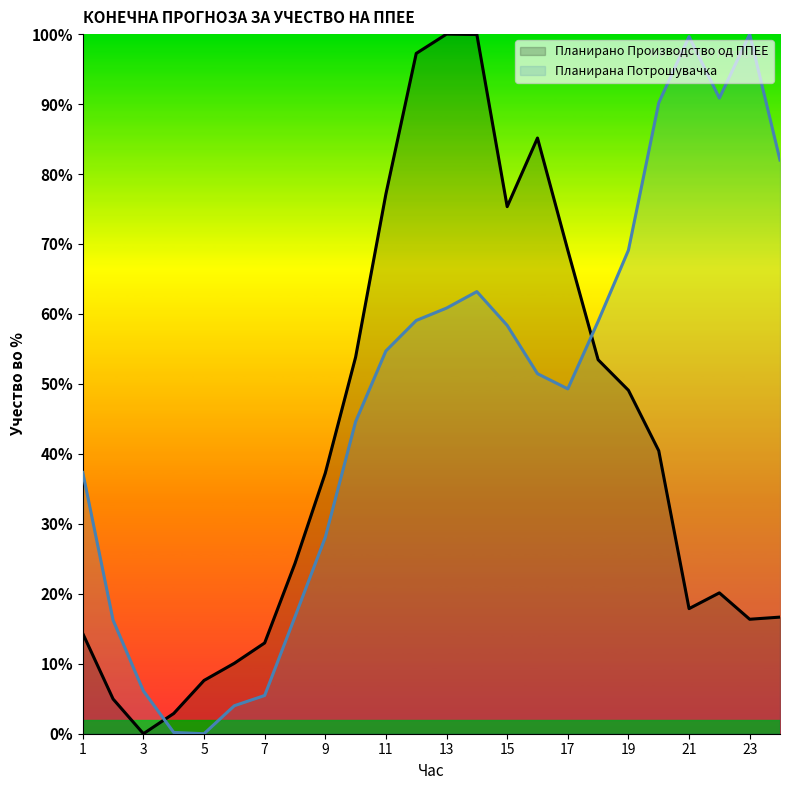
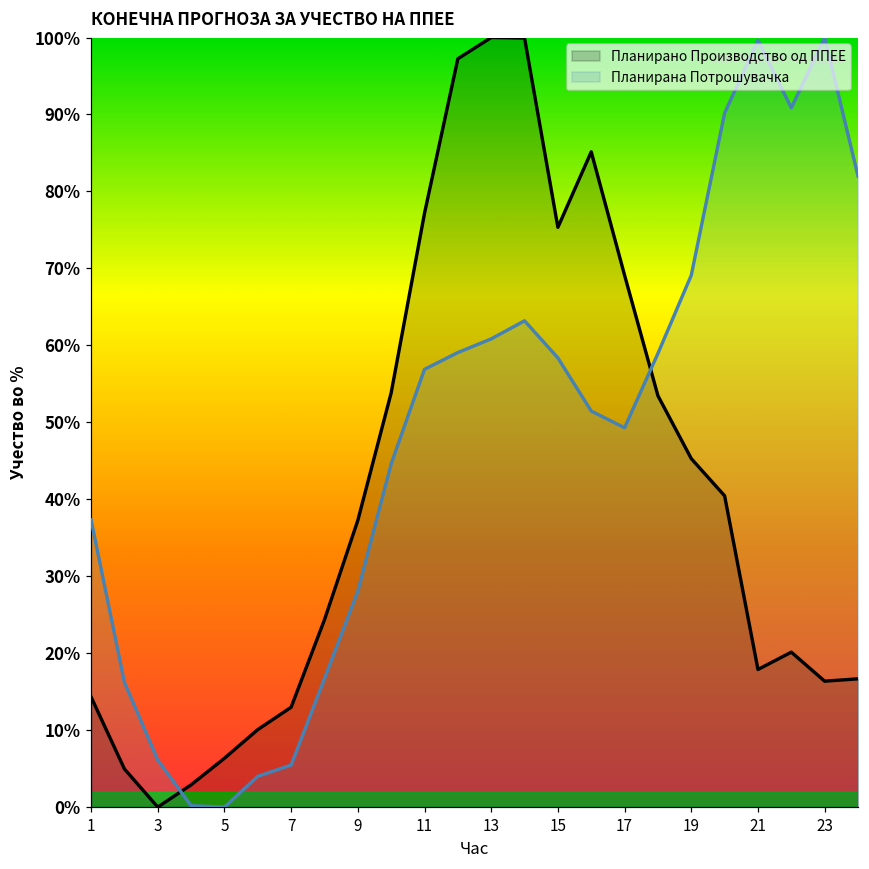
Планирано Производство од ППЕЕ, 5: 8% -> 6%
Планирана Потрошувачка, 11: 55% -> 57%
Планирано Производство од ППЕЕ, 19: 49% -> 45%
